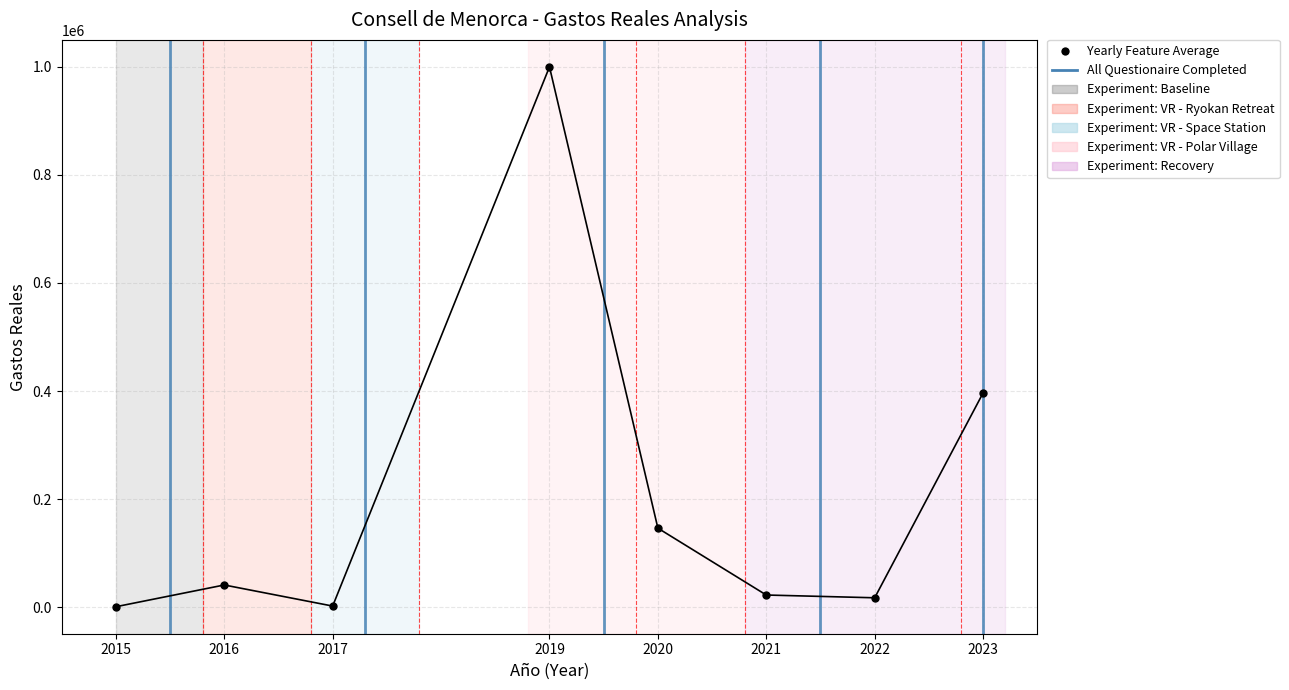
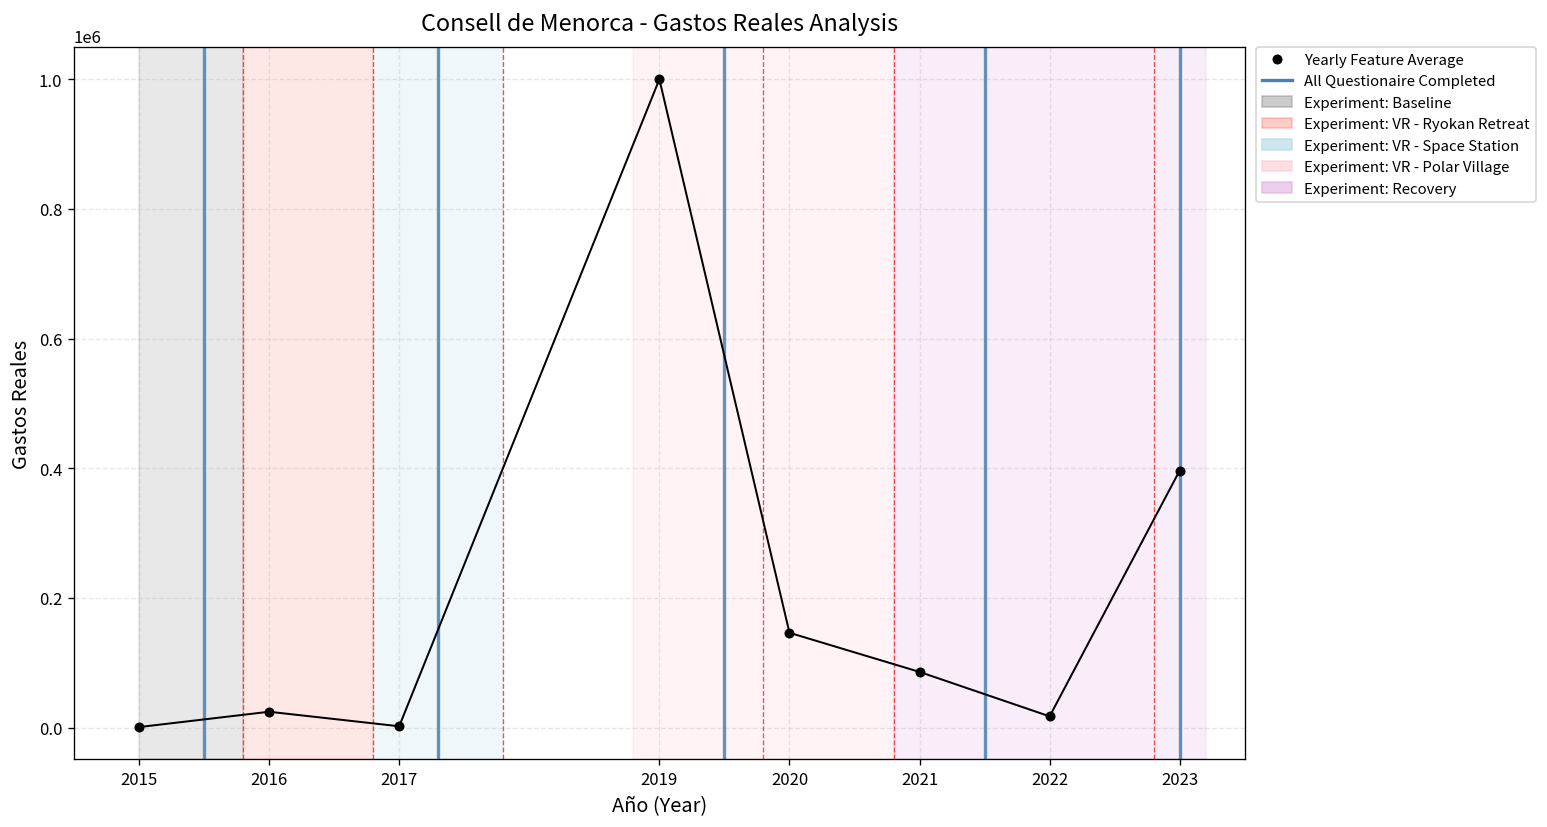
2016: 40000 -> 20000
2021: 20000 -> 90000
